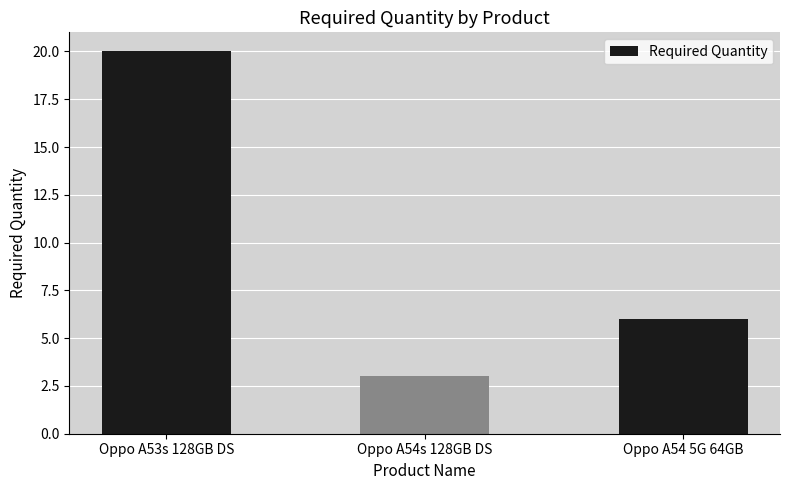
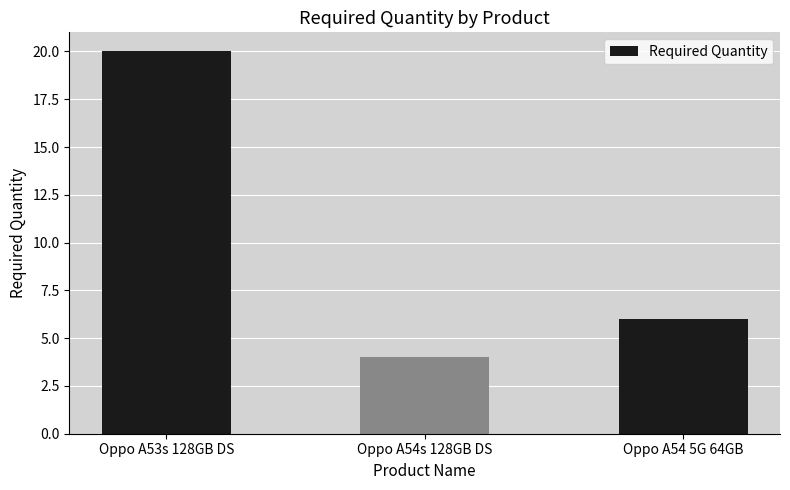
Oppo A54s 128GB DS: 3 -> 4
